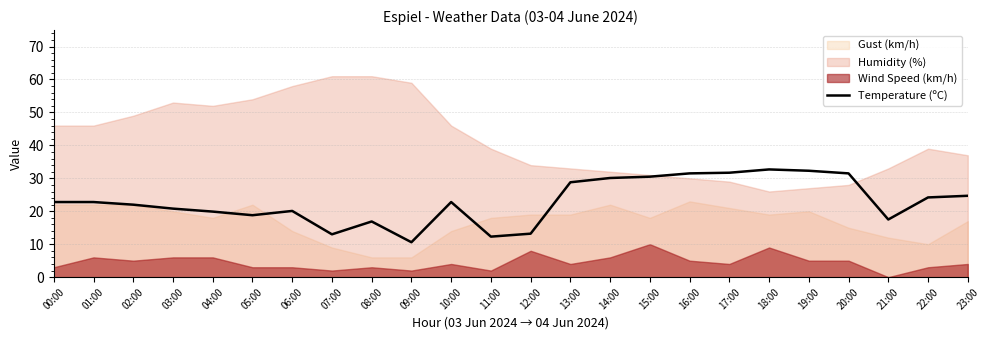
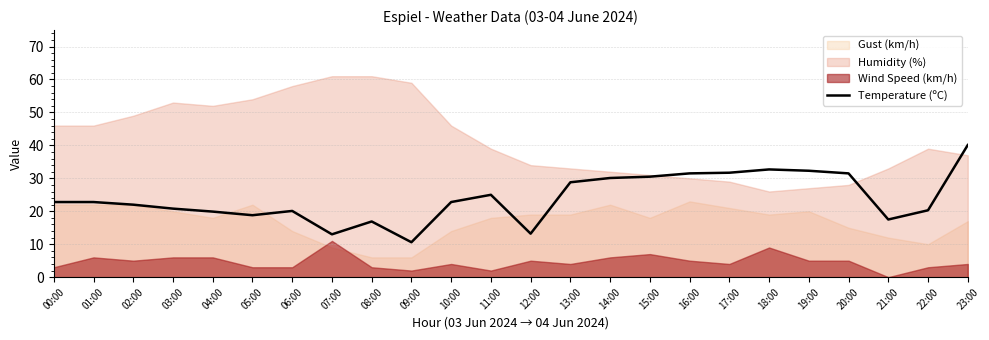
Wind Speed (km/h), 07:00: 2 -> 11
Temperature (ºC), 11:00: 12 -> 25
Wind Speed (km/h), 12:00: 8 -> 5
Wind Speed (km/h), 15:00: 10 -> 7
Temperature (ºC), 22:00: 24 -> 20
Temperature (ºC), 23:00: 25 -> 40
